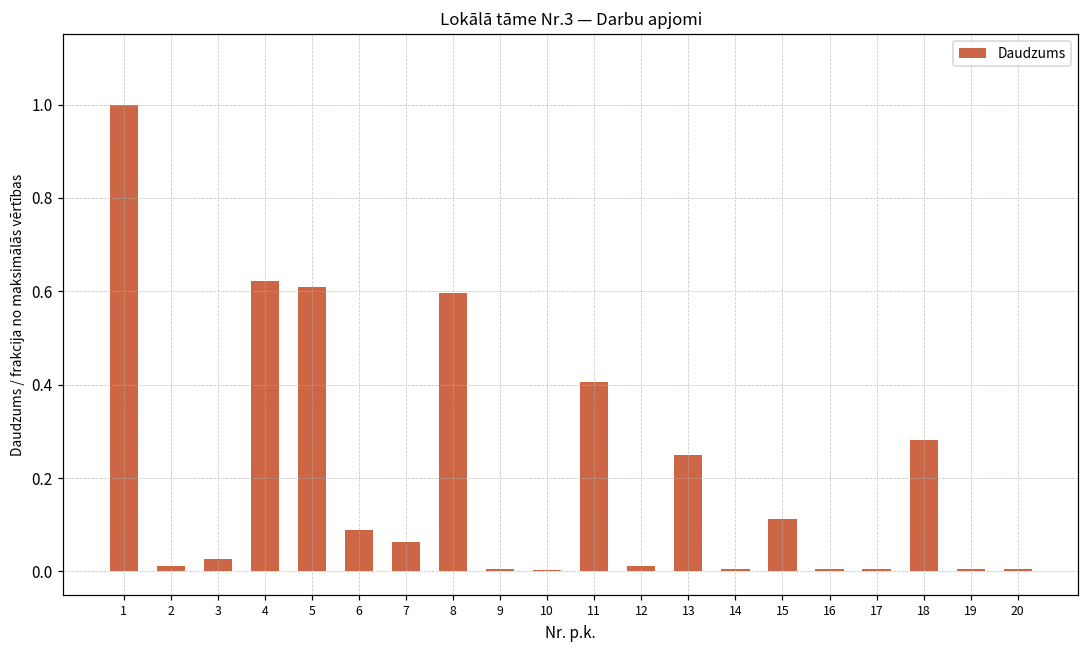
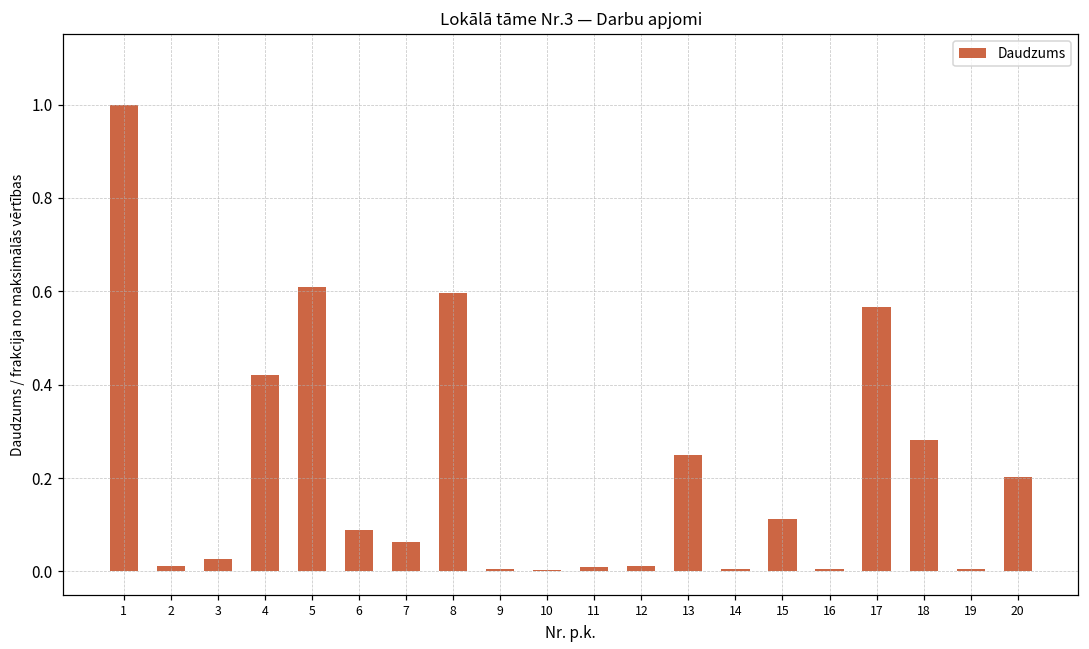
4: 0.62 -> 0.42
11: 0.40 -> 0.01
17: 0.00 -> 0.57
20: 0.00 -> 0.20
